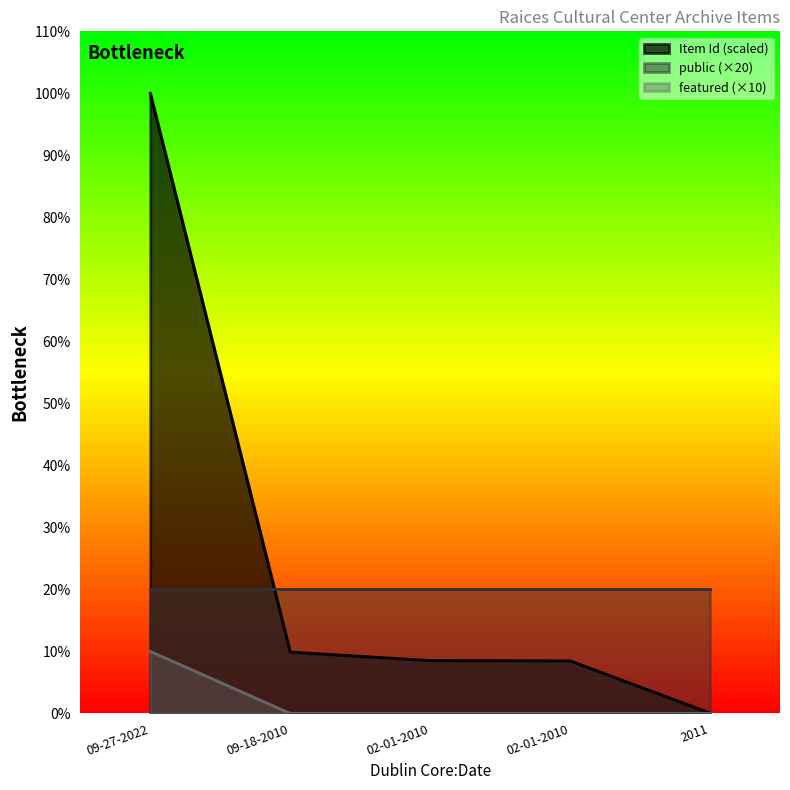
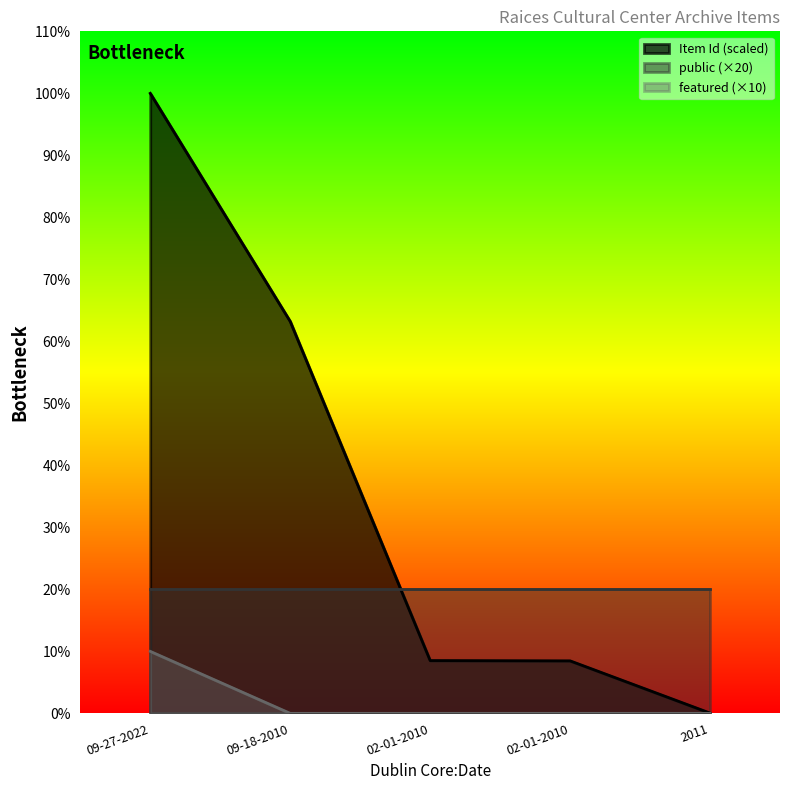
Item Id (scaled), 09-18-2010: 10% -> 63%
